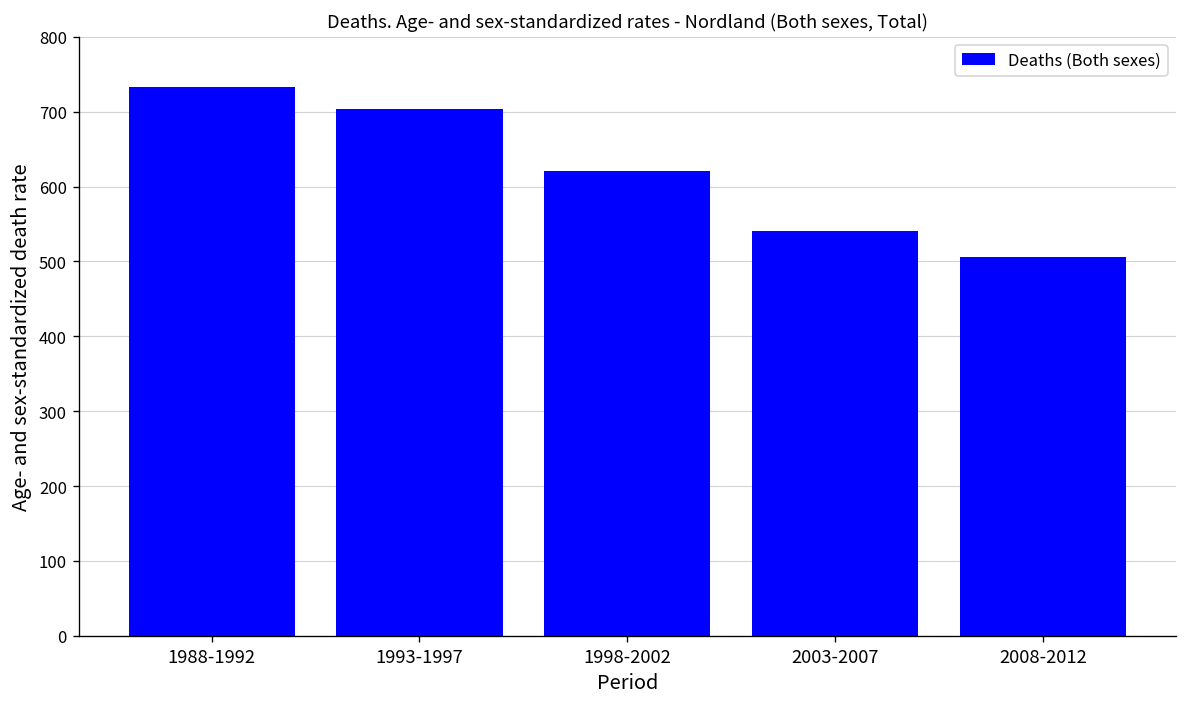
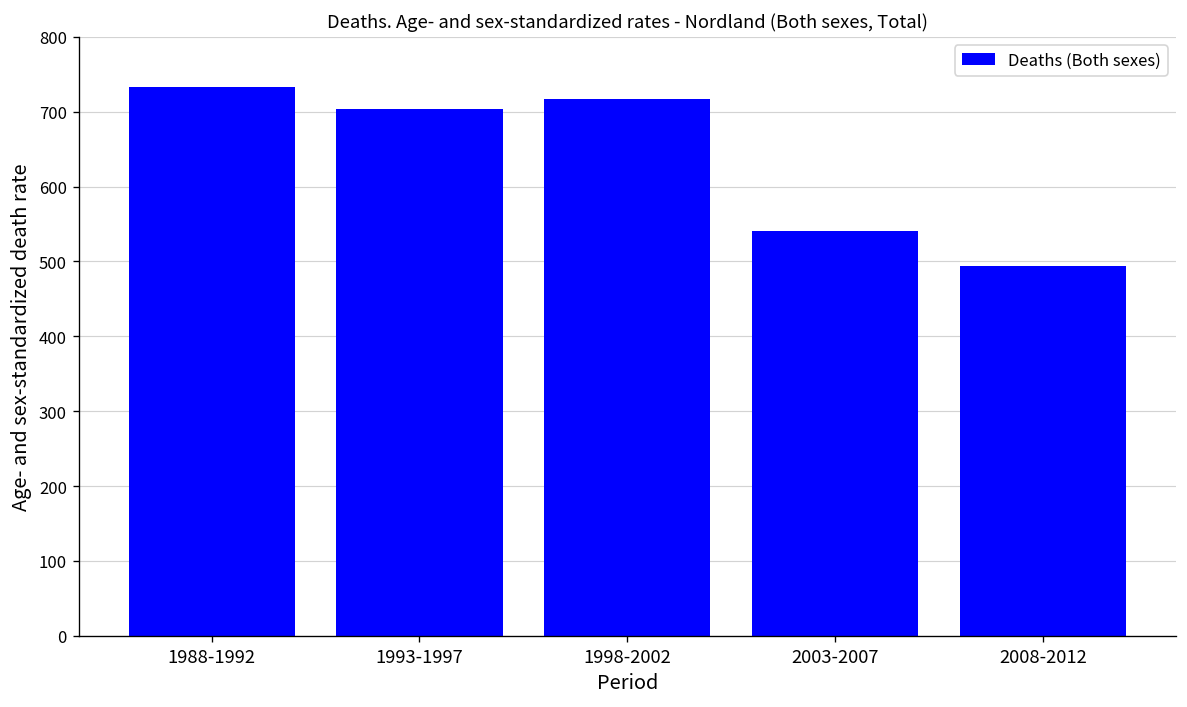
1998-2002: 620 -> 720
2008-2012: 510 -> 490
